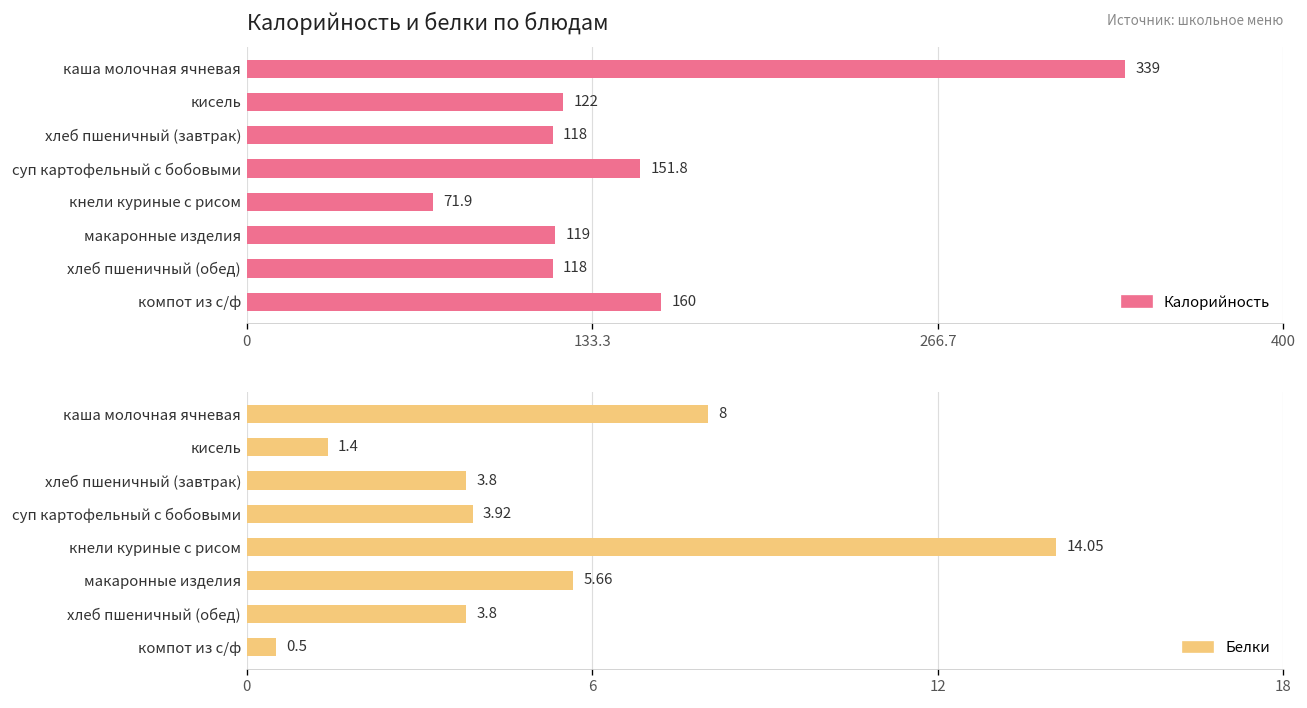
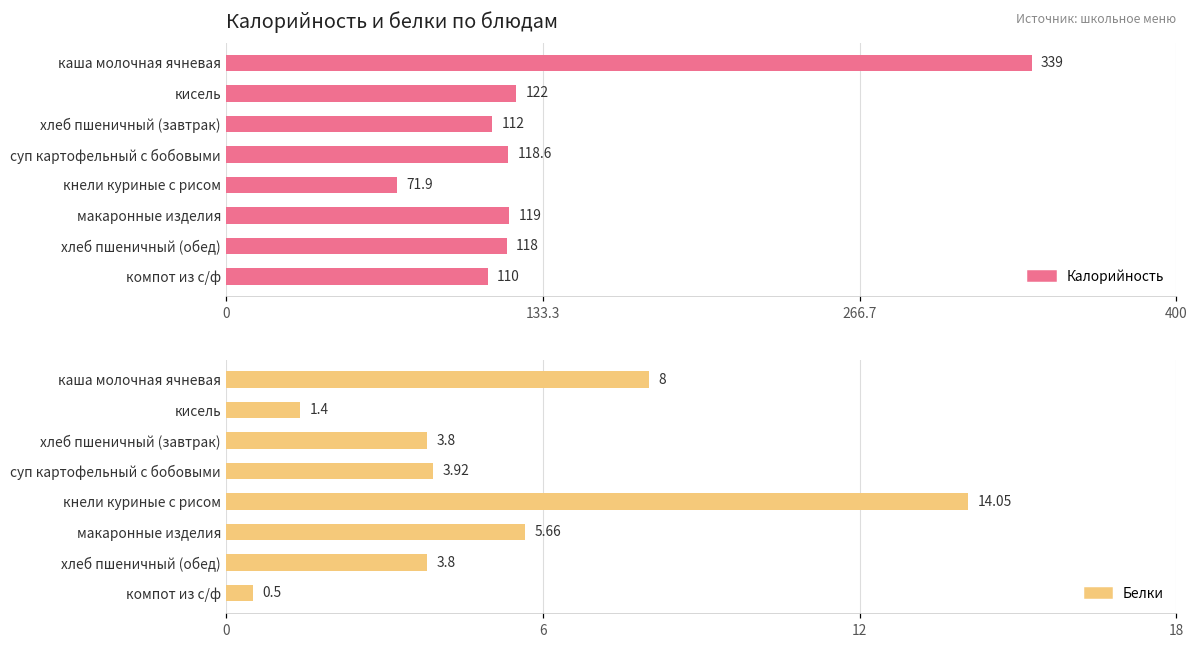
Калорийность и белки по блюдам, хлеб пшеничный (завтрак): 118 -> 112
Калорийность и белки по блюдам, суп картофельный с бобовыми: 151.8 -> 118.6
Калорийность и белки по блюдам, компот из с/ф: 160 -> 110
